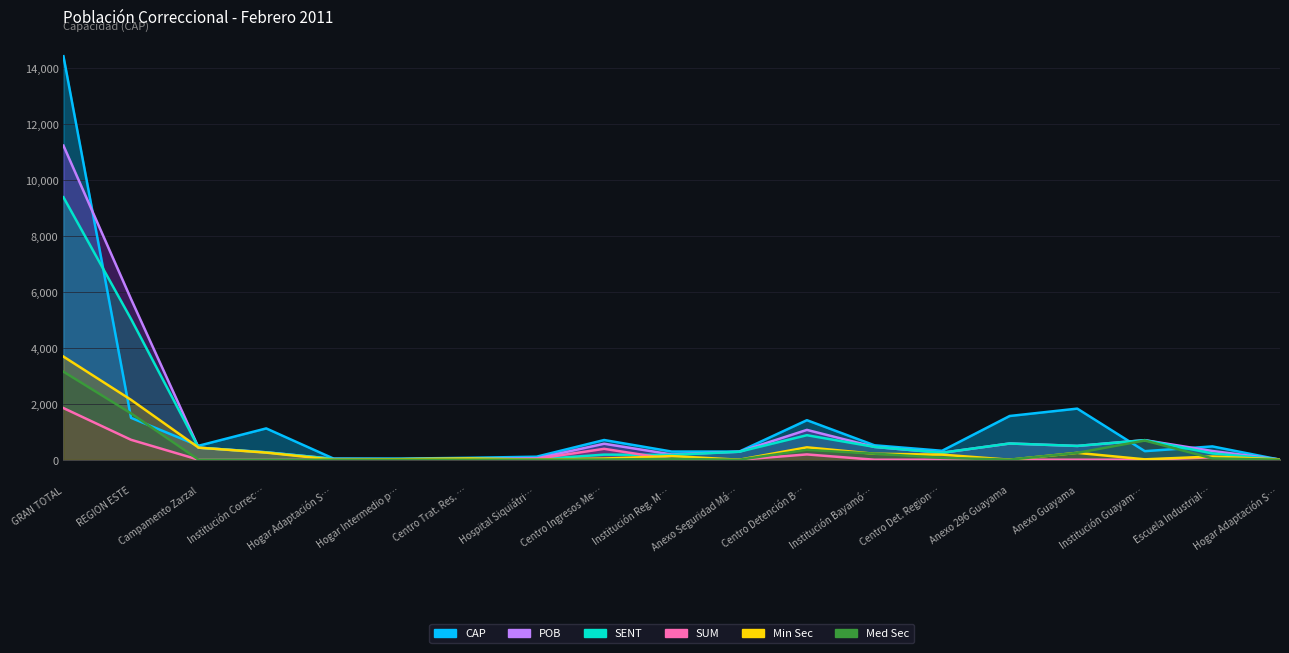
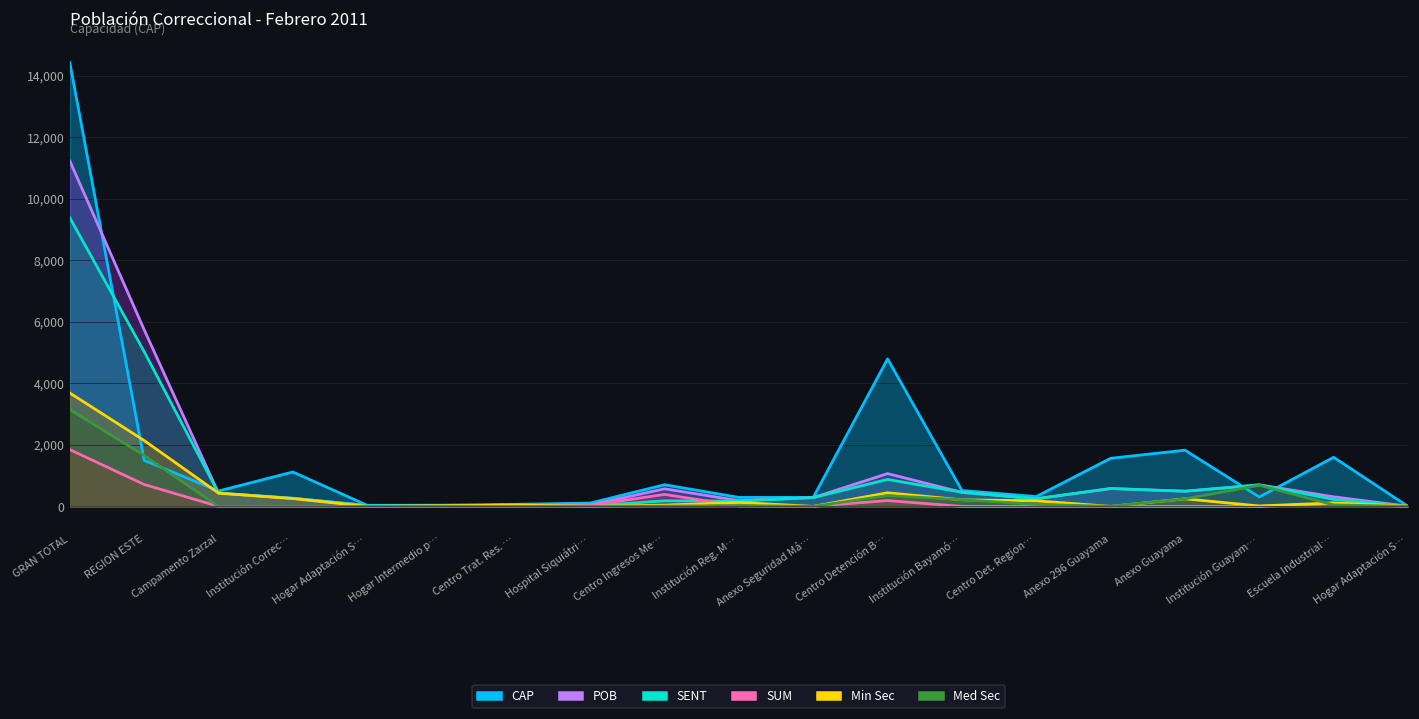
CAP, Centro Detención B…: 1,400 -> 4,800
CAP, Escuela Industrial…: 500 -> 1,600
